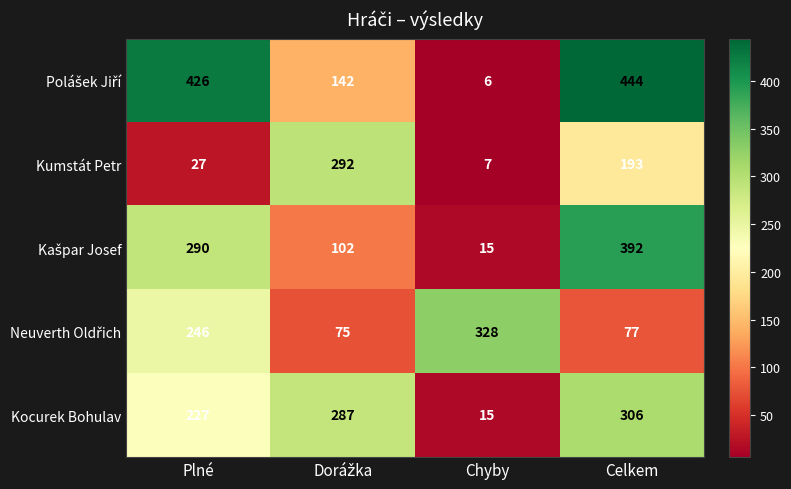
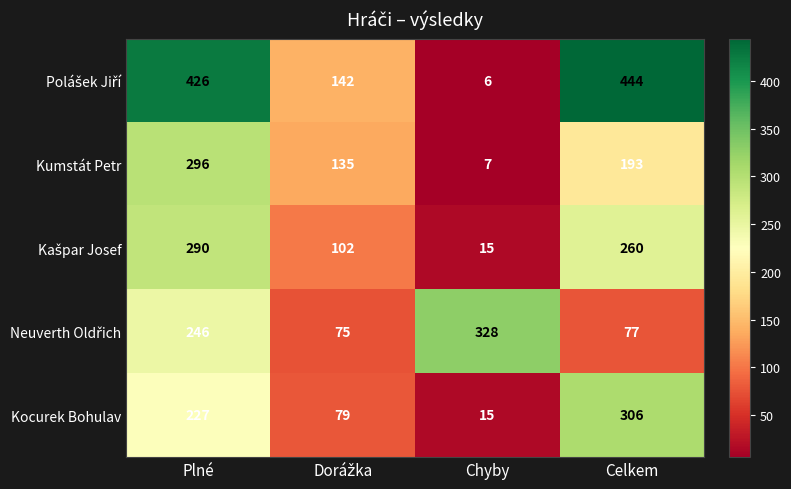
Kumstát Petr, Plné: 27 -> 296
Kumstát Petr, Dorážka: 292 -> 135
Kašpar Josef, Celkem: 392 -> 260
Kocurek Bohulav, Dorážka: 287 -> 79
